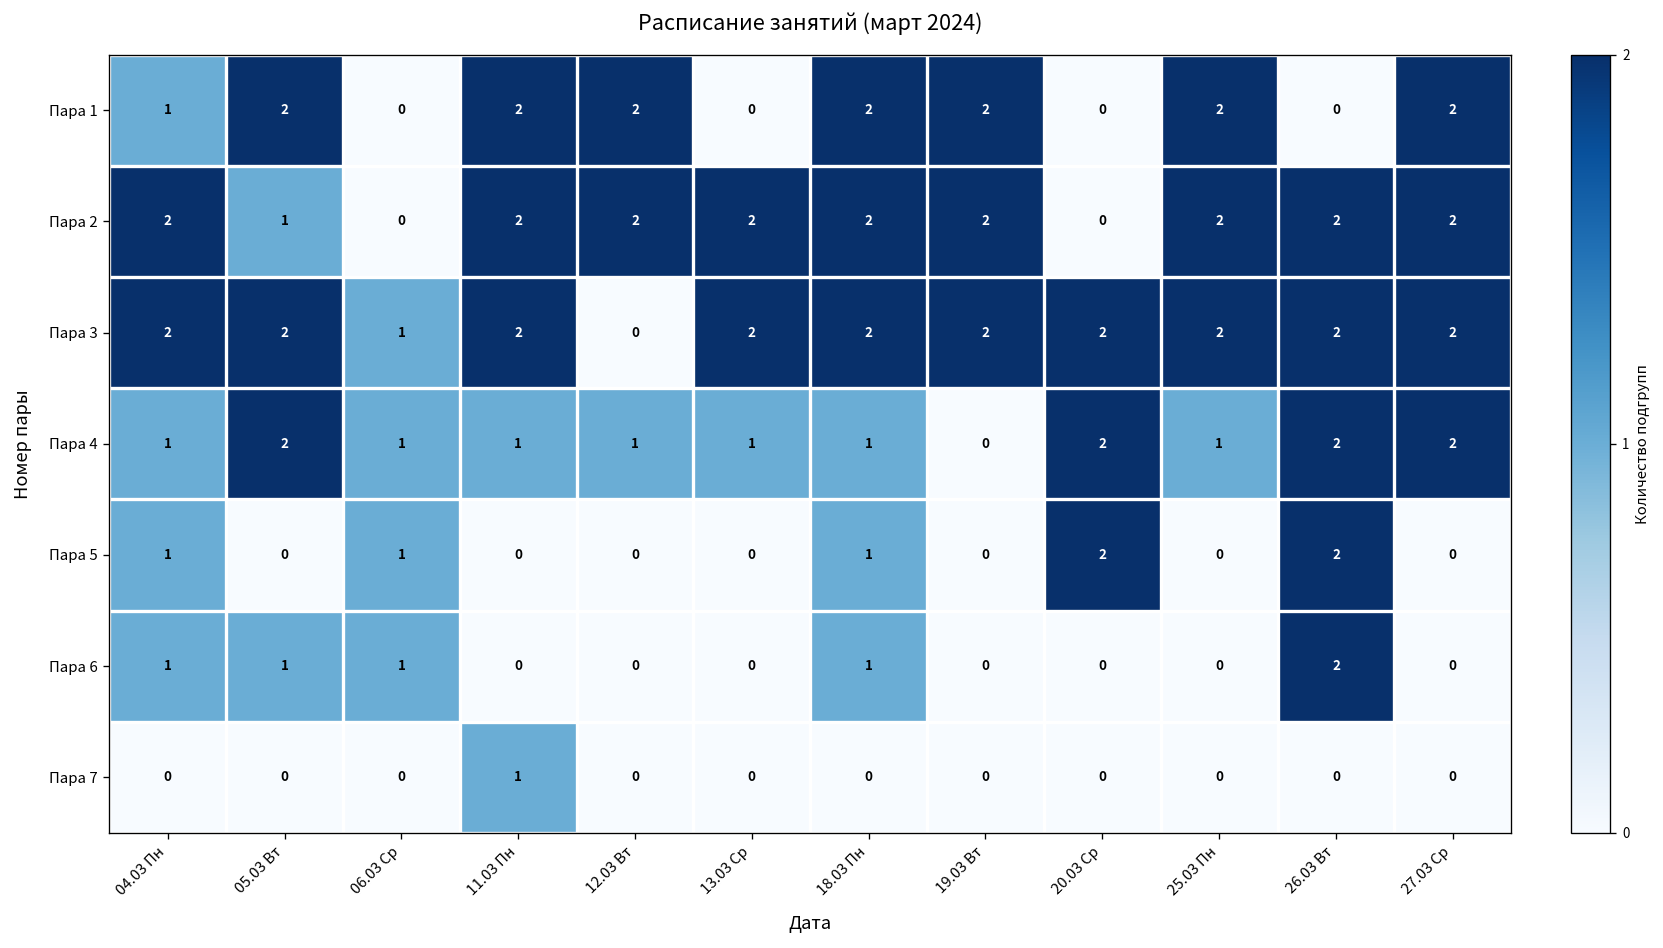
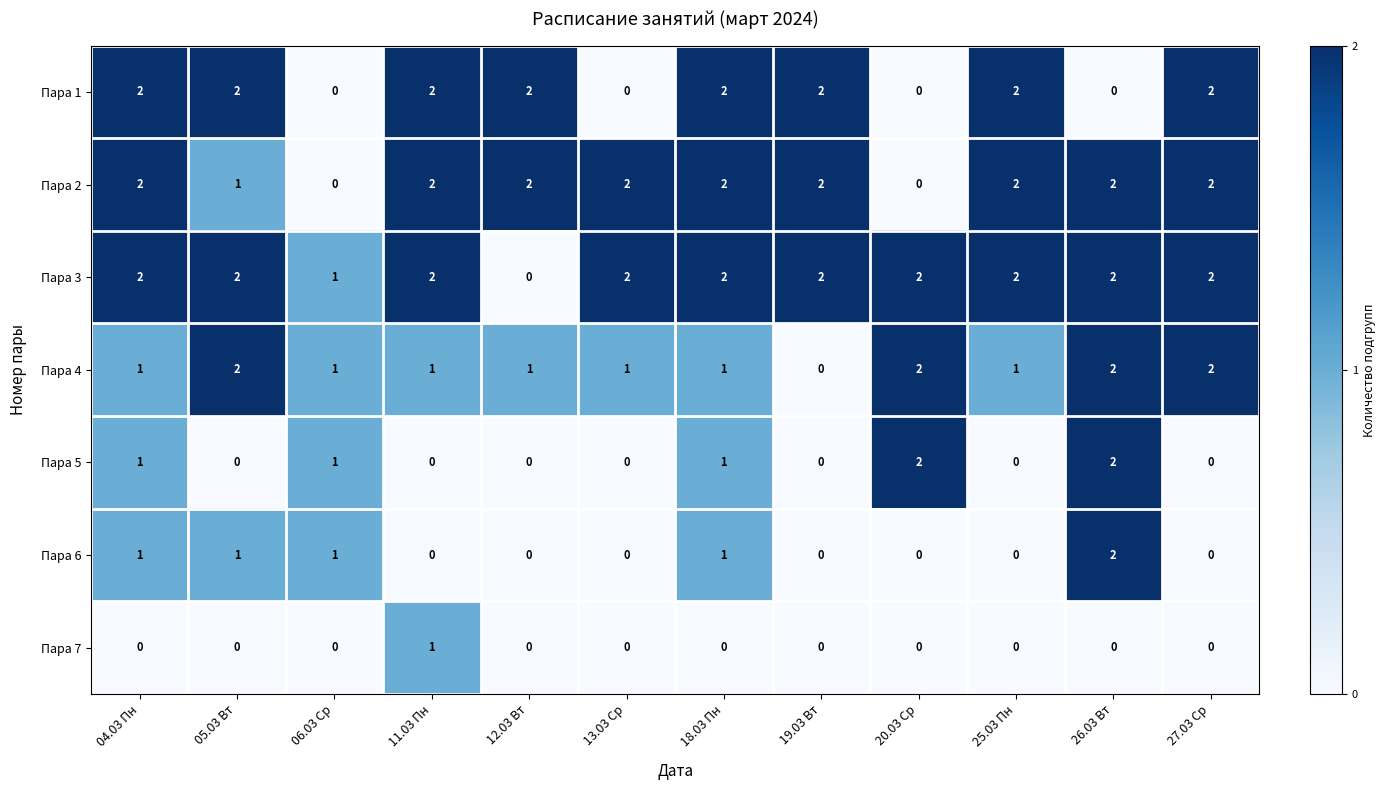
Пара 1, 04.03 Пн: 1 -> 2
